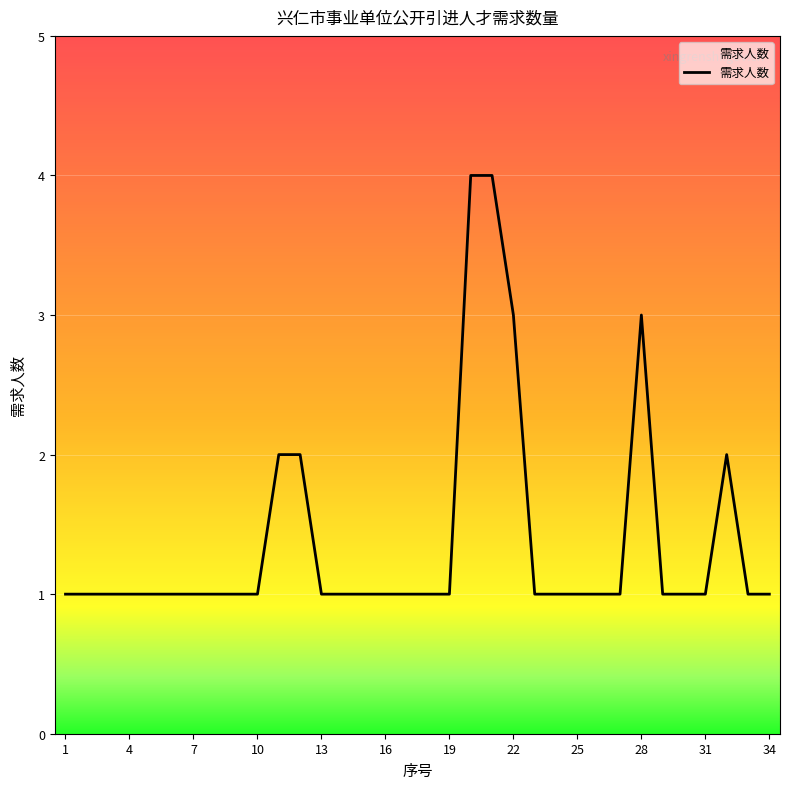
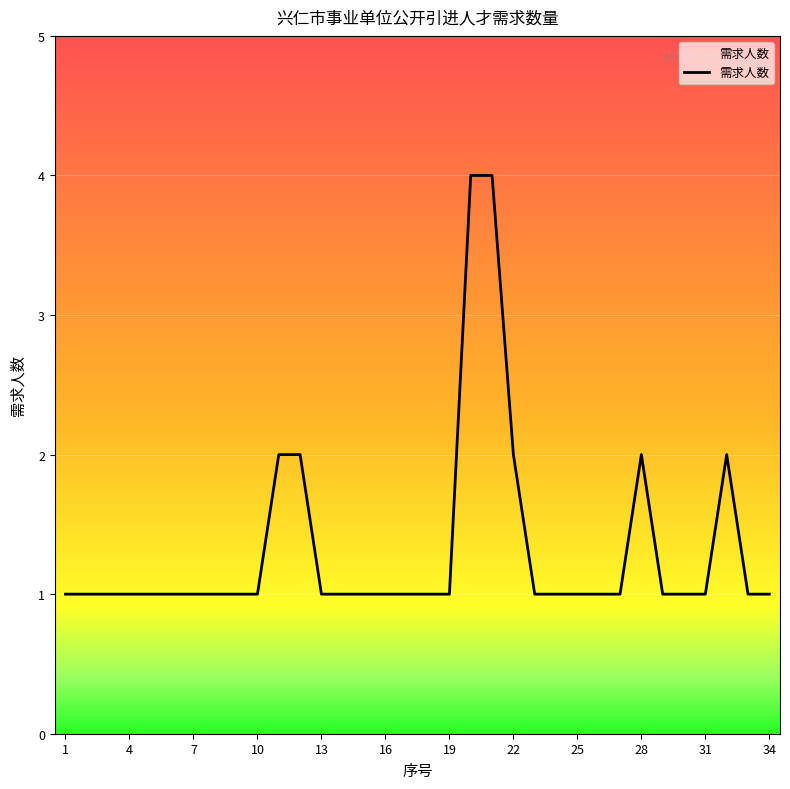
22: 3 -> 2
28: 3 -> 2
